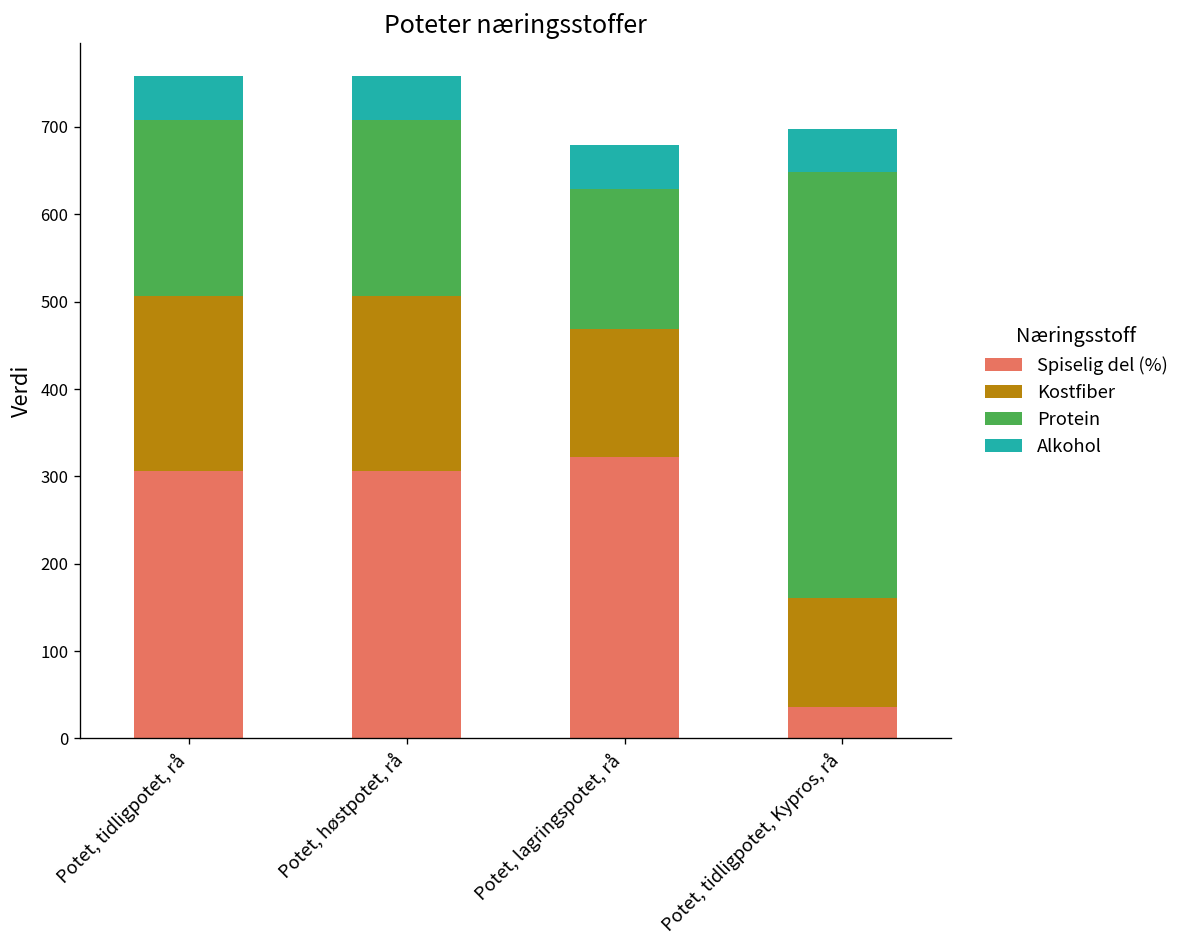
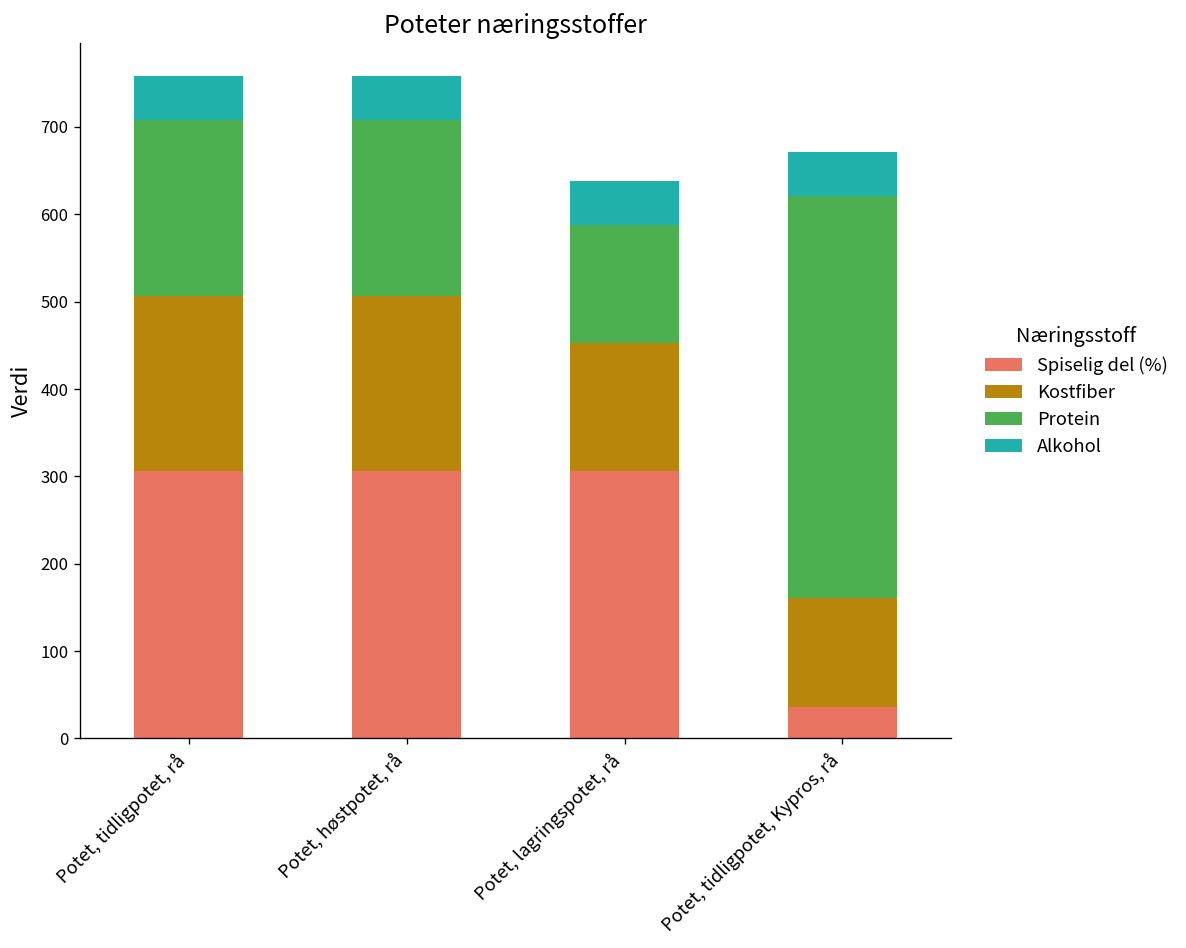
Spiselig del (%), Potet, lagringspotet, rå: 320 -> 310
Protein, Potet, lagringspotet, rå: 160 -> 140
Protein, Potet, tidligpotet, Kypros, rå: 490 -> 460
